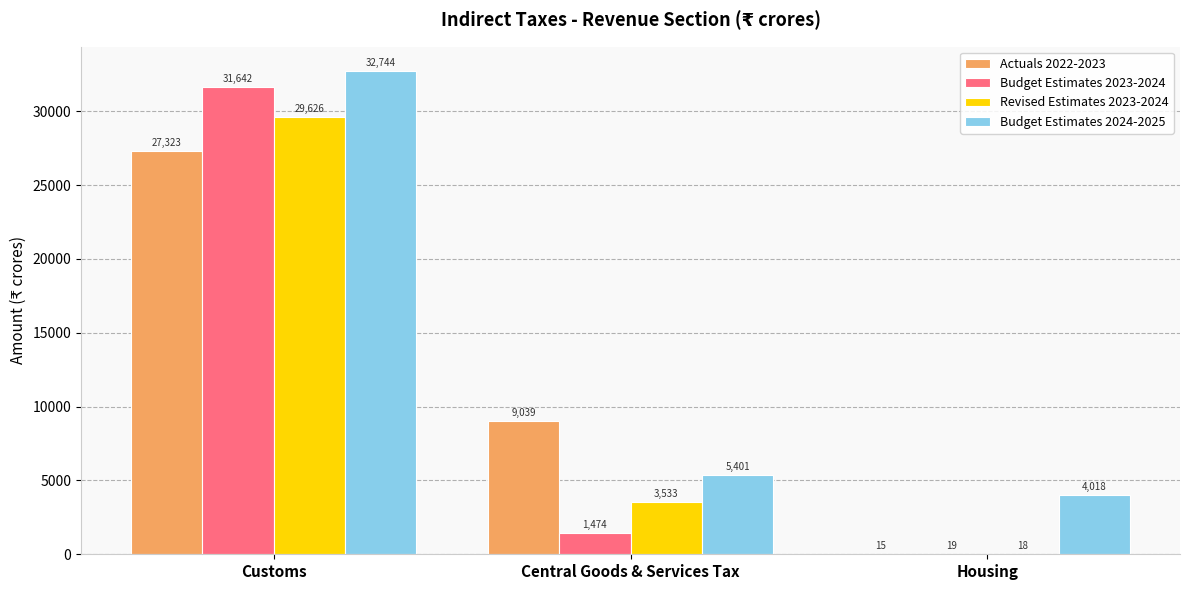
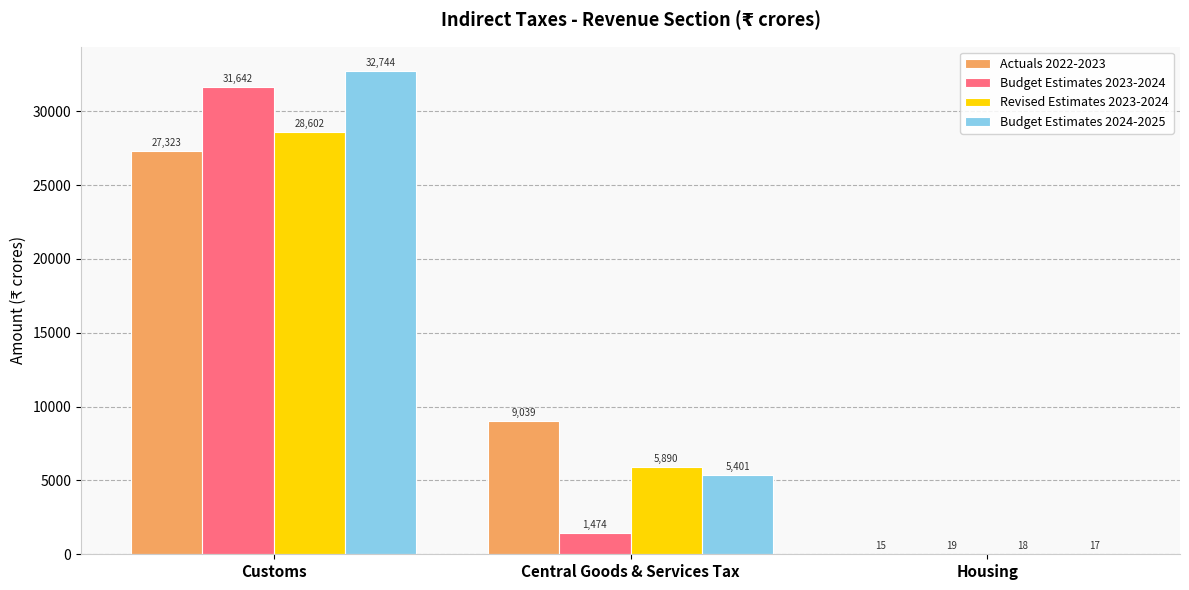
Revised Estimates 2023-2024, Customs: 29,626 -> 28,602
Revised Estimates 2023-2024, Central Goods & Services Tax: 3,533 -> 5,890
Budget Estimates 2024-2025, Housing: 4,018 -> 17
